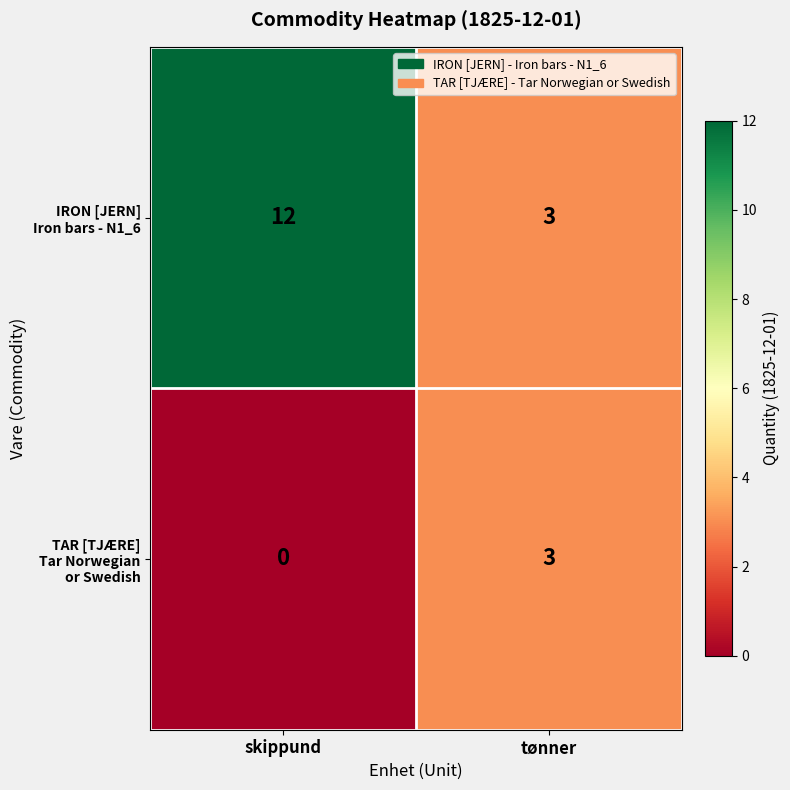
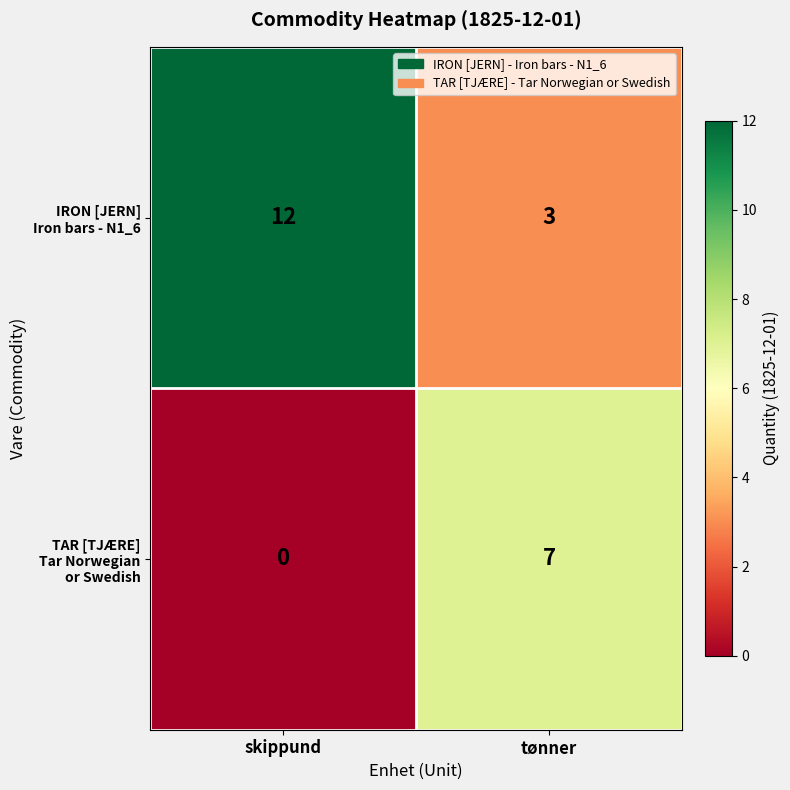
TAR [TJÆRE] Tar Norwegian or Swedish, tønner: 3 -> 7
